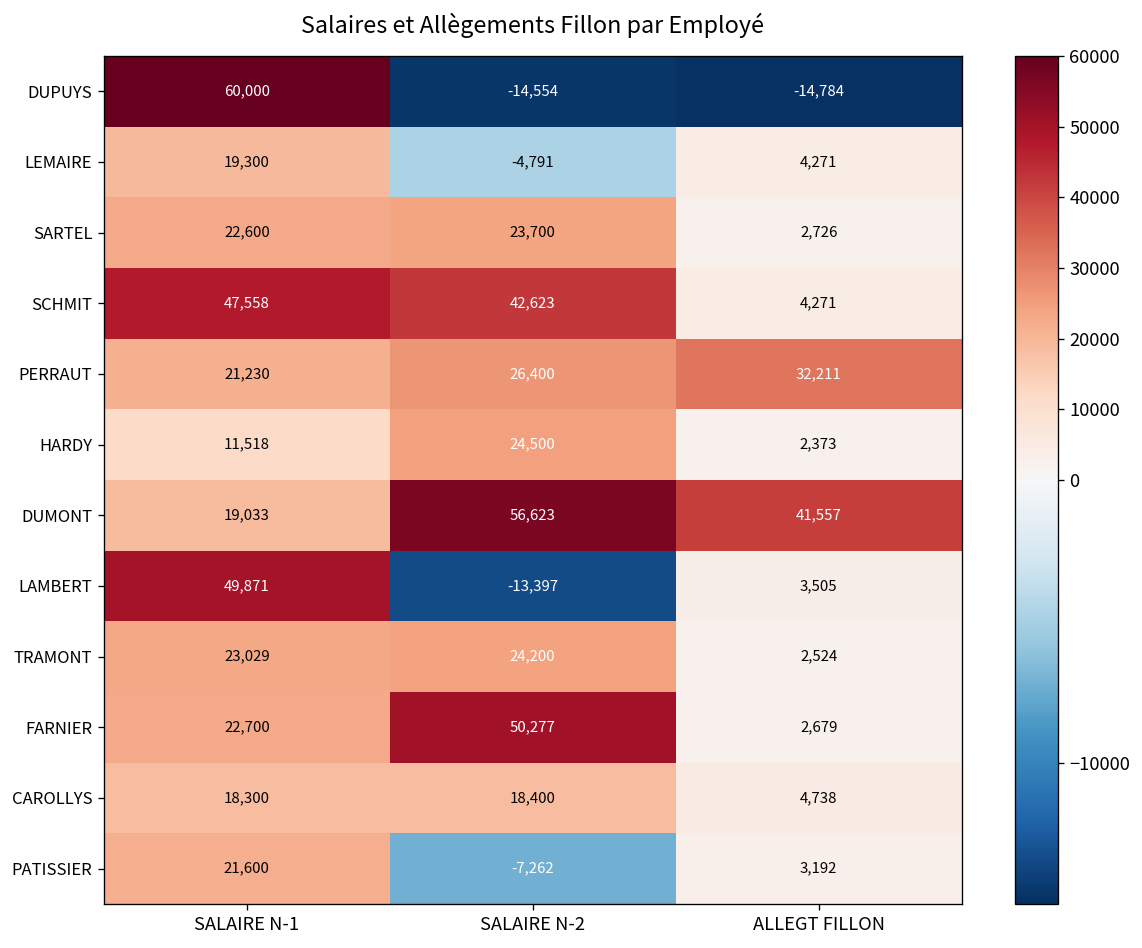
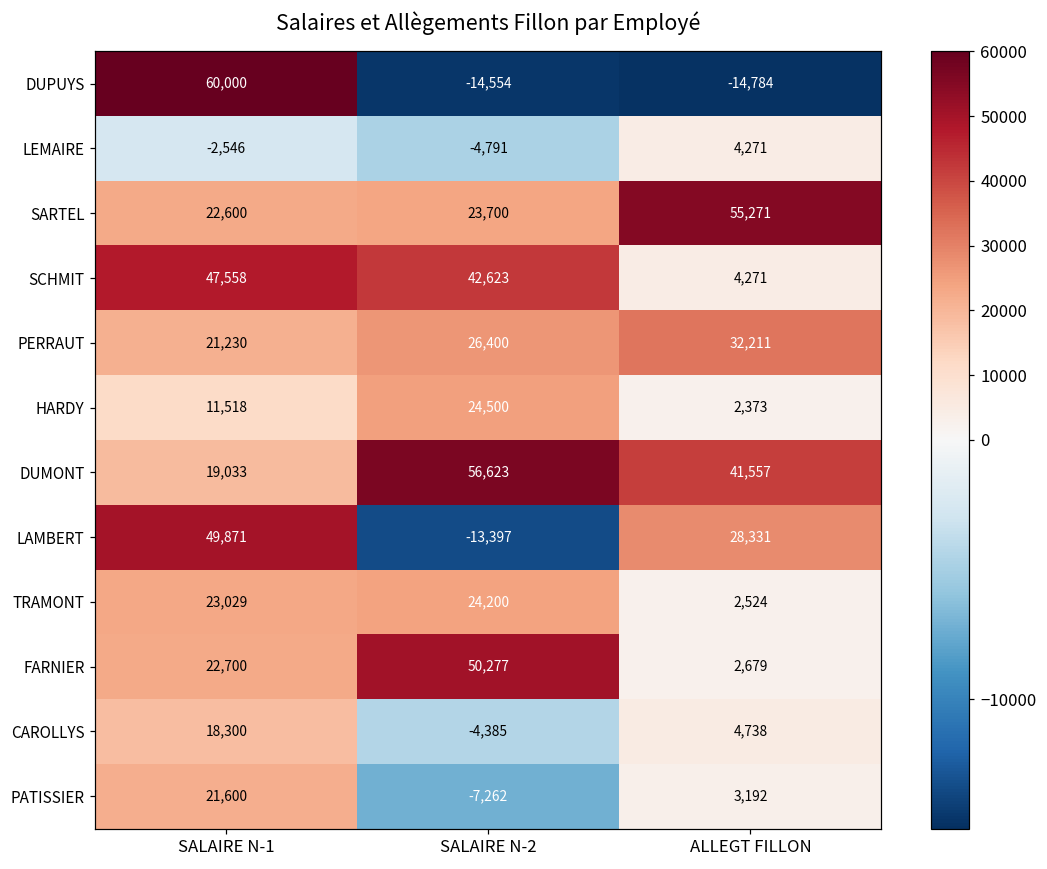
LEMAIRE, SALAIRE N-1: 19,300 -> -2,546
SARTEL, ALLEGT FILLON: 2,726 -> 55,271
LAMBERT, ALLEGT FILLON: 3,505 -> 28,331
CAROLLYS, SALAIRE N-2: 18,400 -> -4,385
